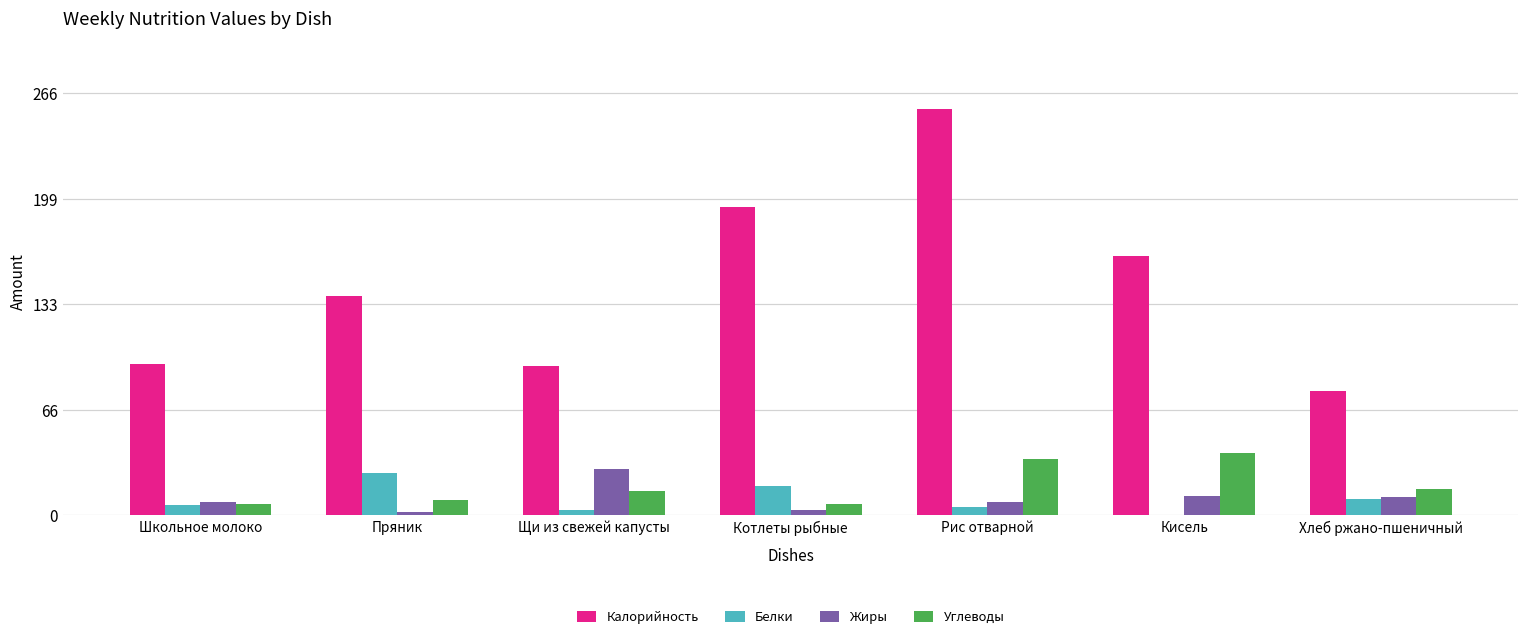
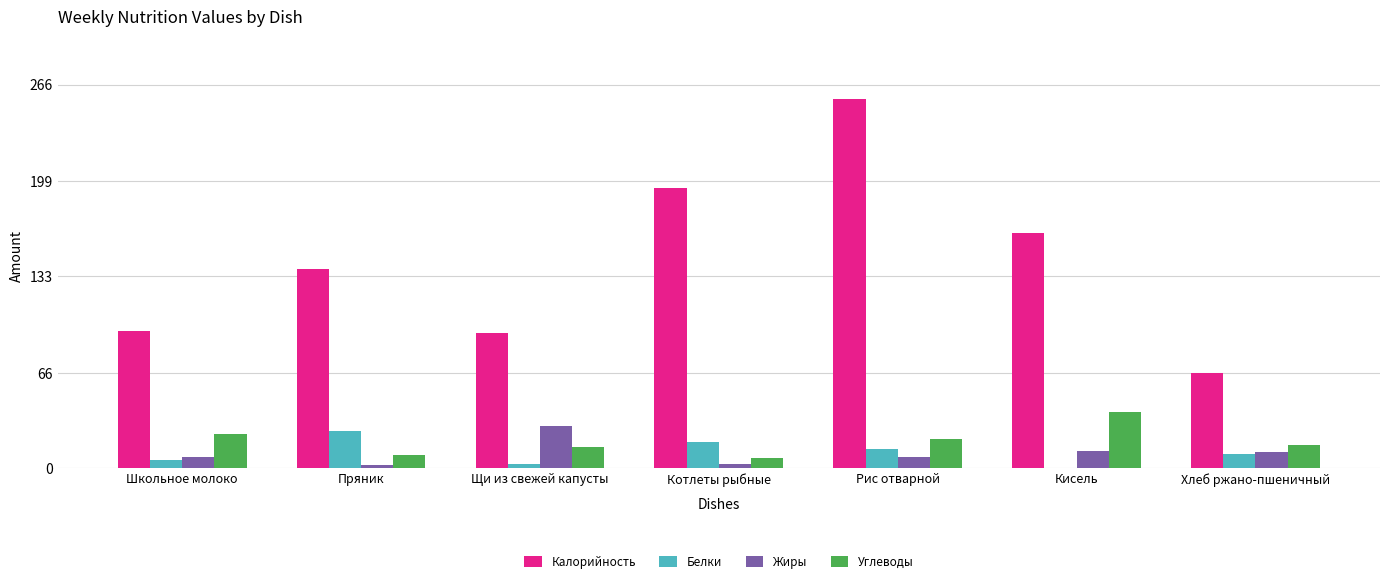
Углеводы, Школьное молоко: 7 -> 24
Белки, Рис отварной: 5 -> 13
Углеводы, Рис отварной: 35 -> 20
Калорийность, Хлеб ржано-пшеничный: 78 -> 66
